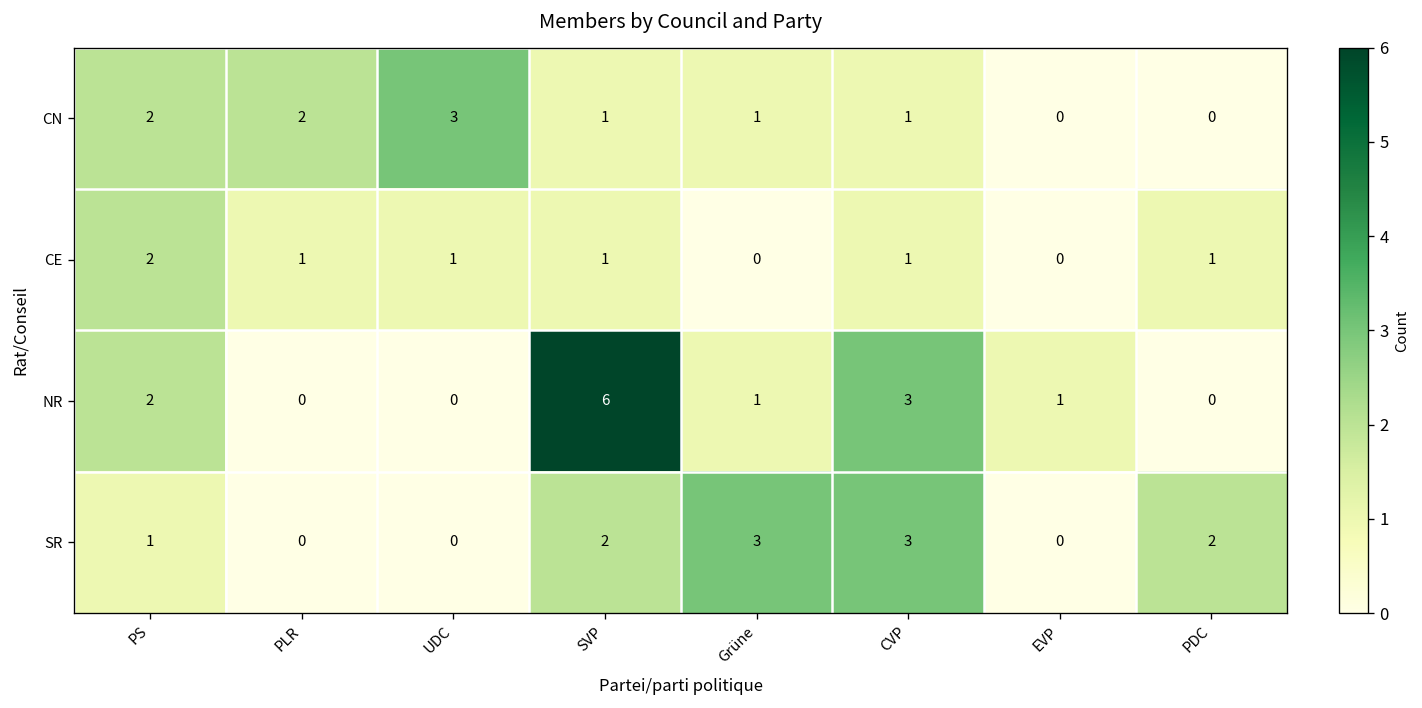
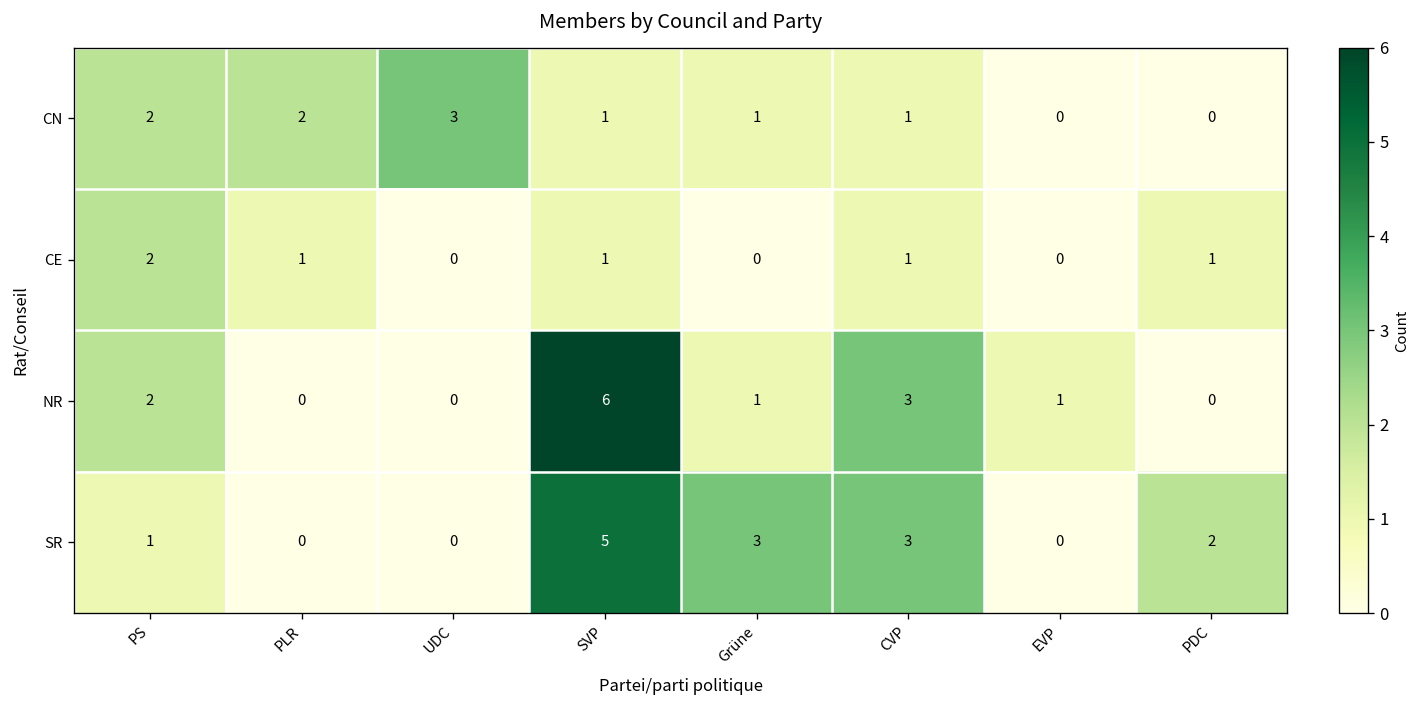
CE, UDC: 1 -> 0
SR, SVP: 2 -> 5
